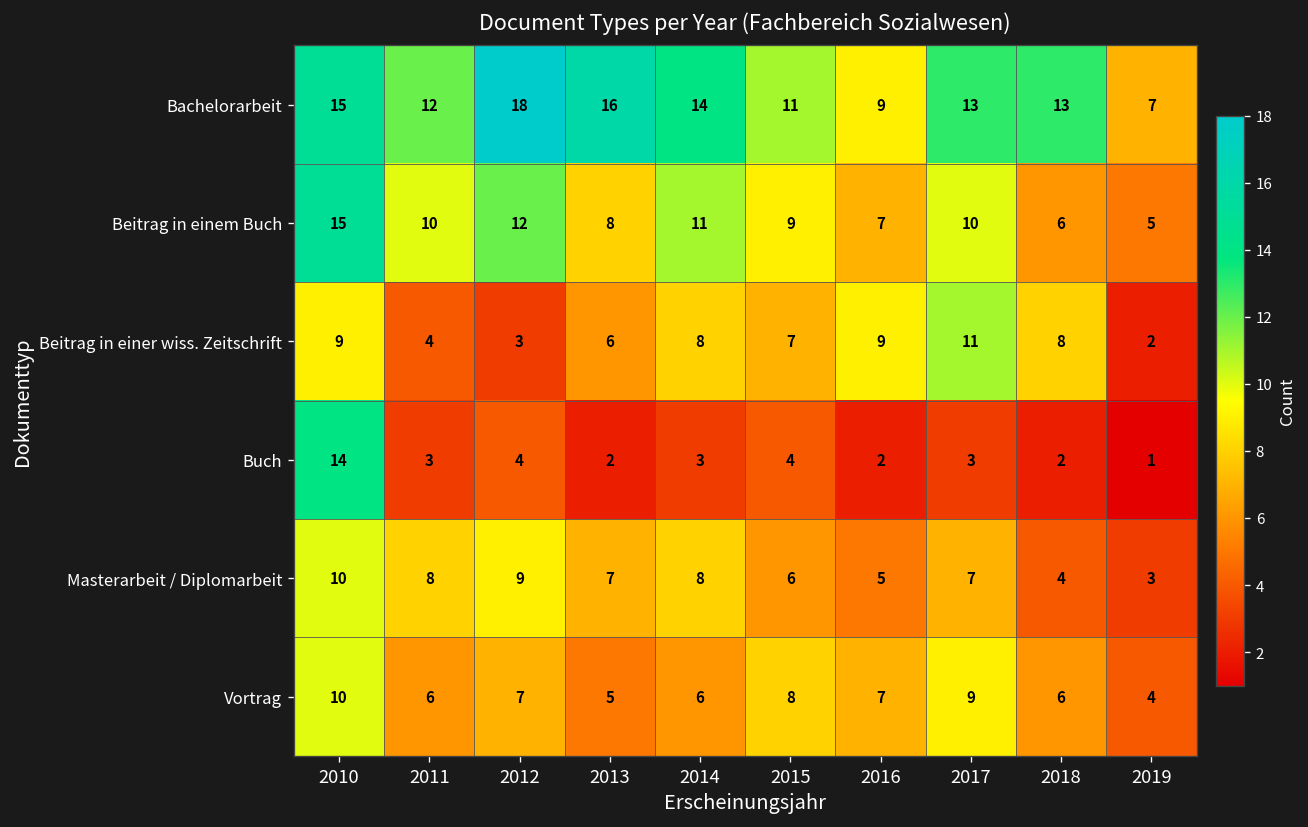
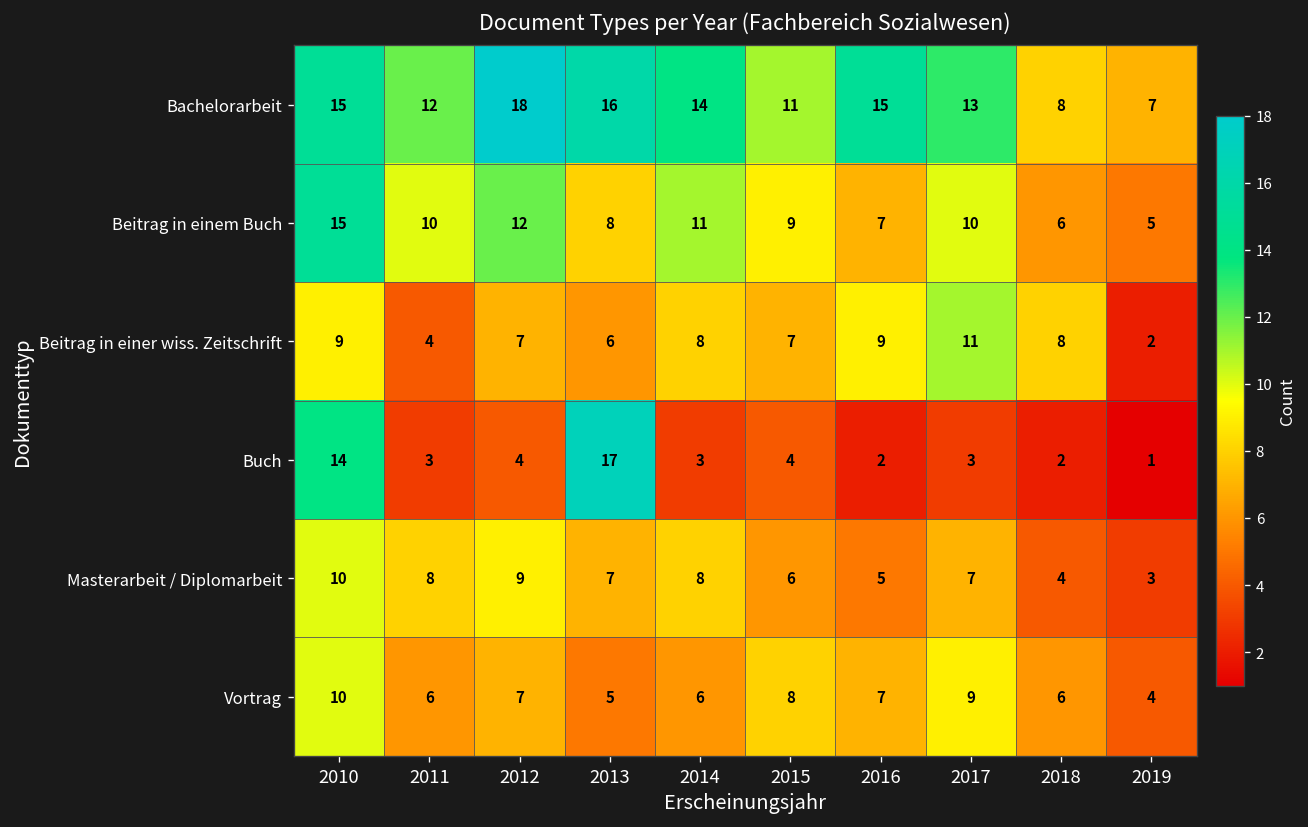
Bachelorarbeit, 2016: 9 -> 15
Bachelorarbeit, 2018: 13 -> 8
Beitrag in einer wiss. Zeitschrift, 2012: 3 -> 7
Buch, 2013: 2 -> 17
